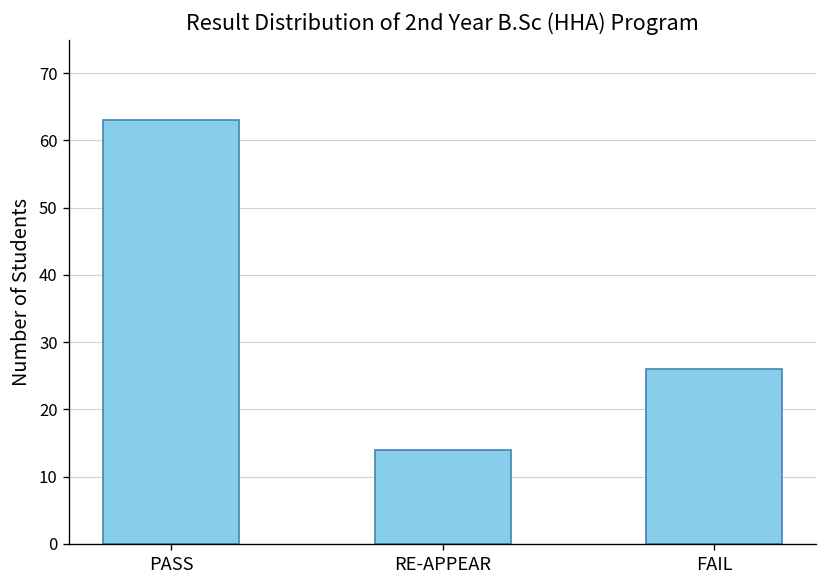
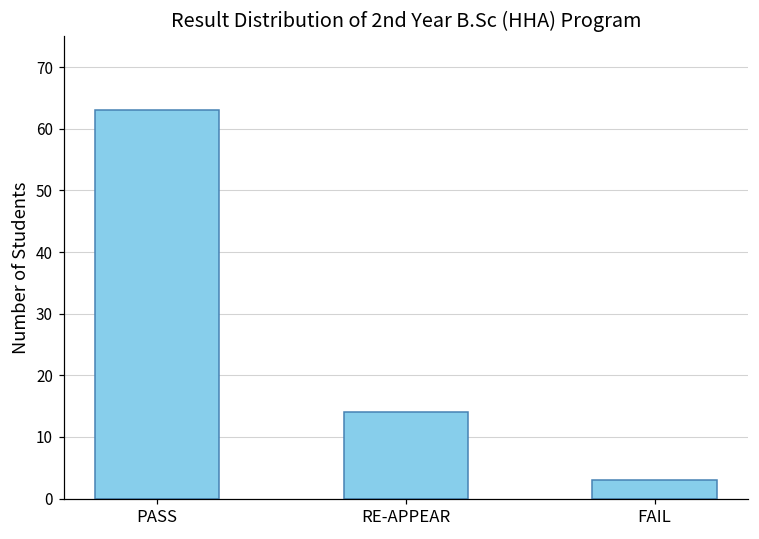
FAIL: 26 -> 3
